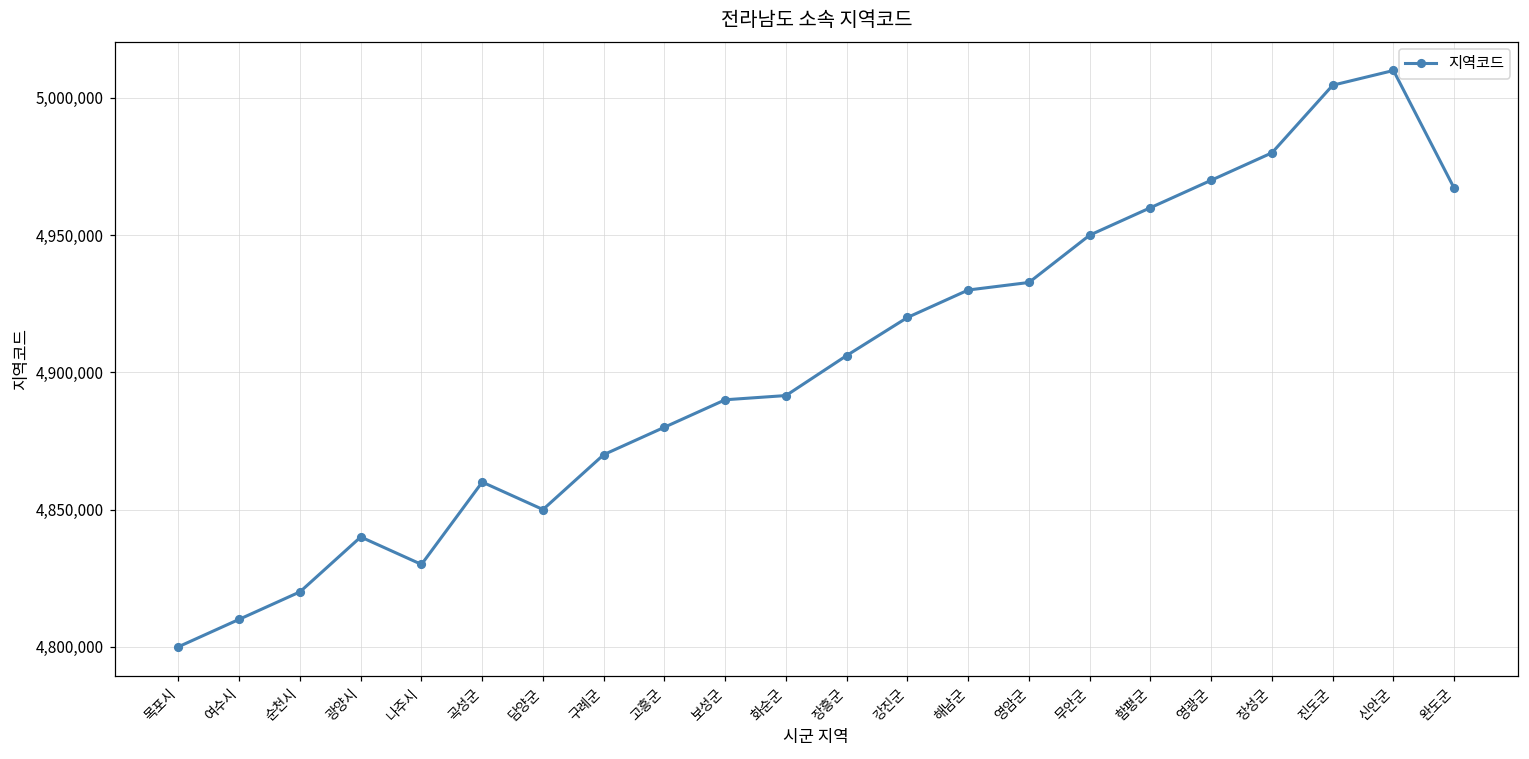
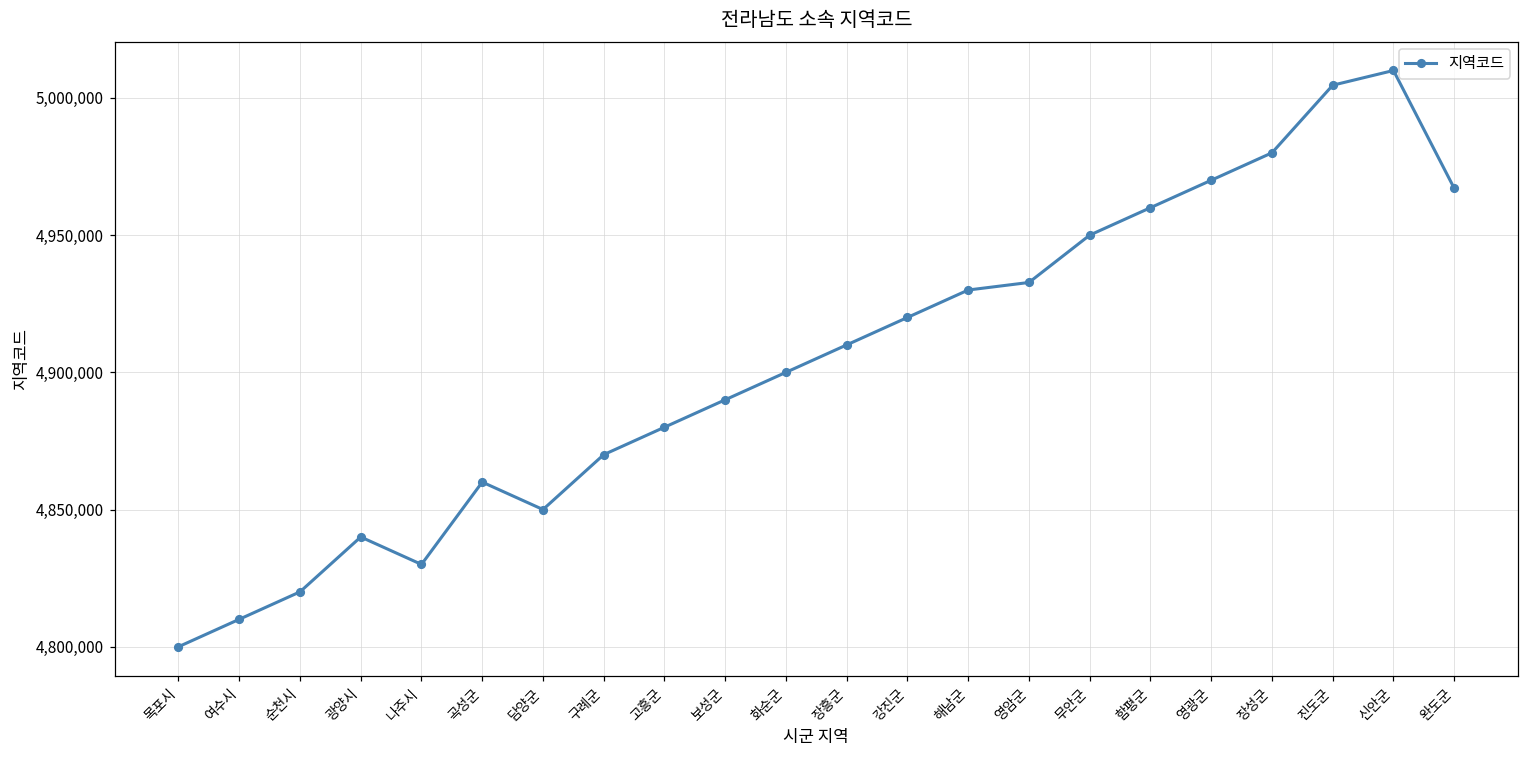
화순군: 4,892,000 -> 4,900,000
장흥군: 4,906,000 -> 4,910,000
